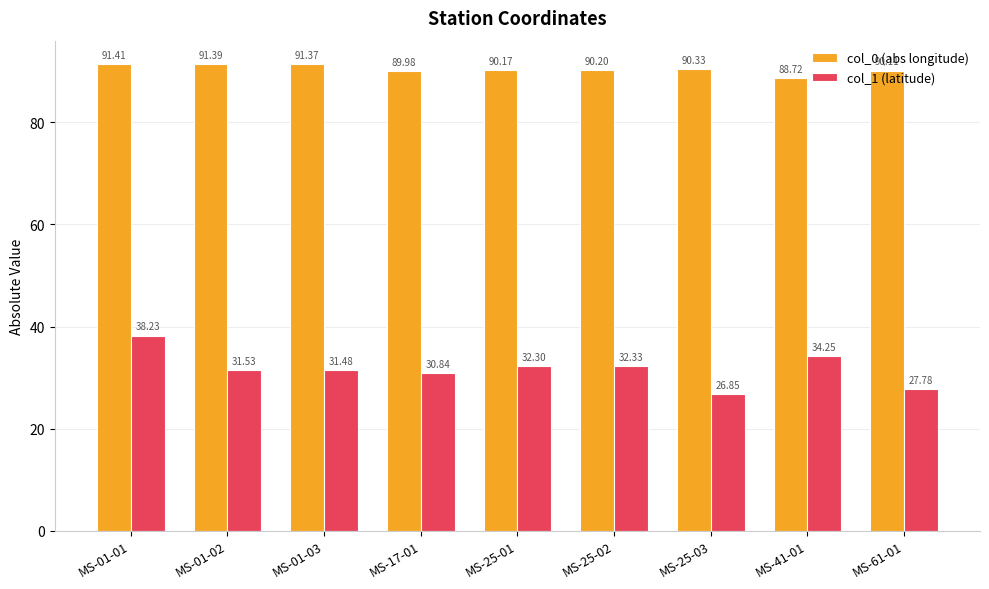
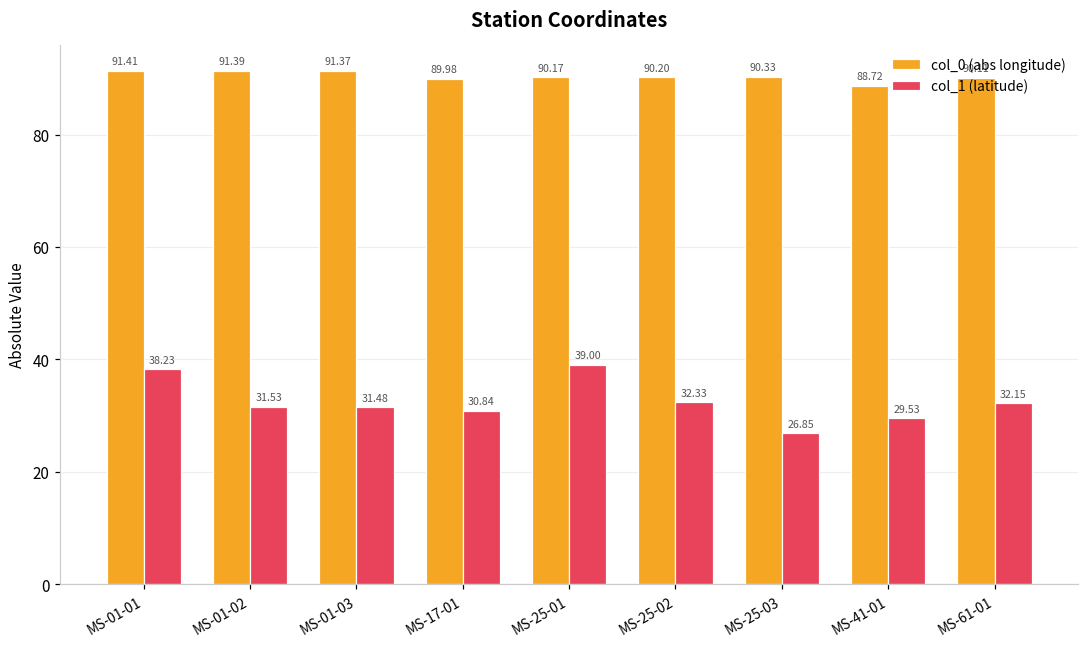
col_1 (latitude), MS-25-01: 32.30 -> 39.00
col_1 (latitude), MS-41-01: 34.25 -> 29.53
col_1 (latitude), MS-61-01: 27.78 -> 32.15
